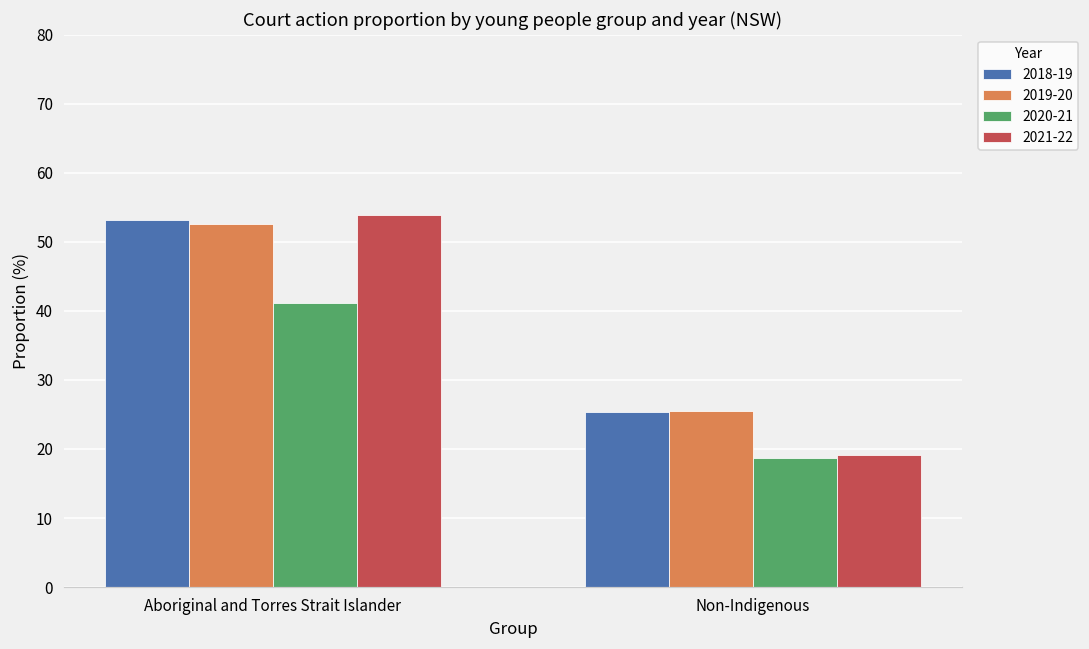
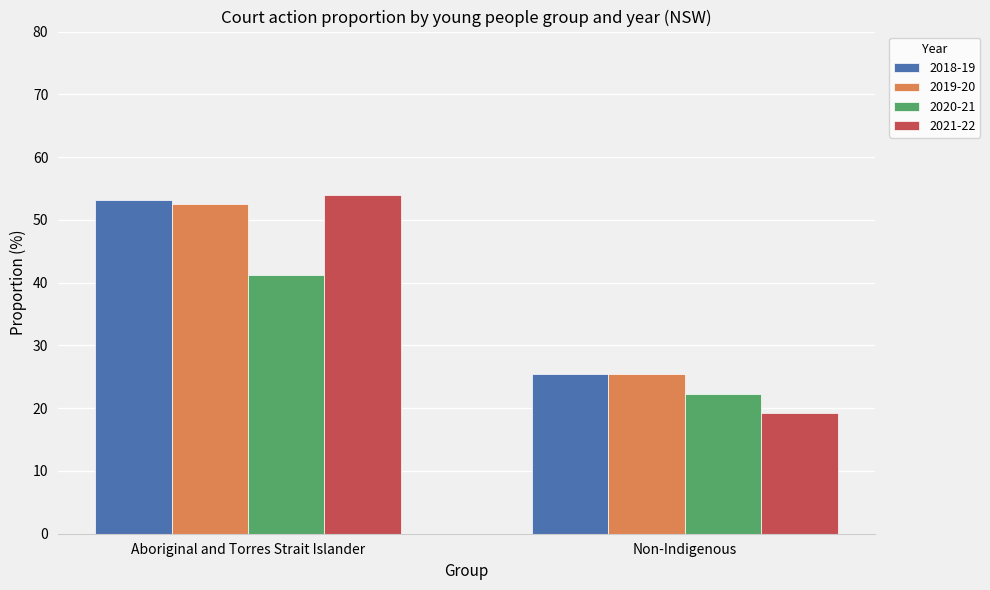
2020-21, Non-Indigenous: 19 -> 22
